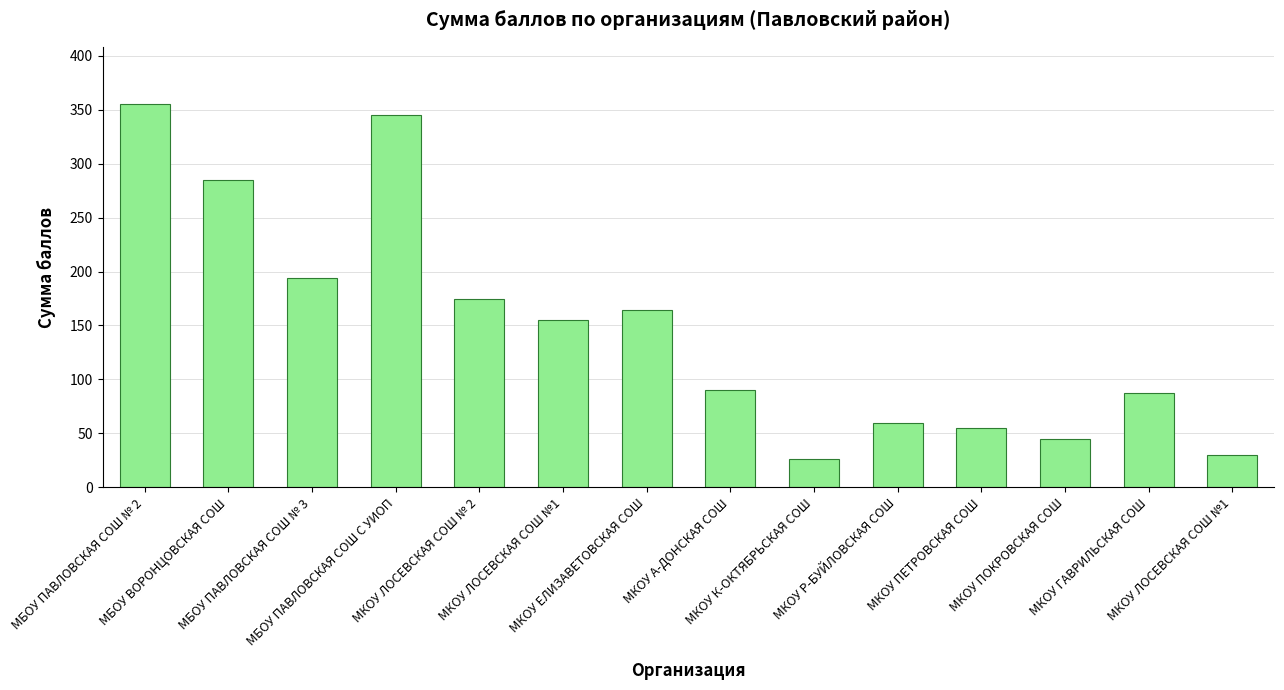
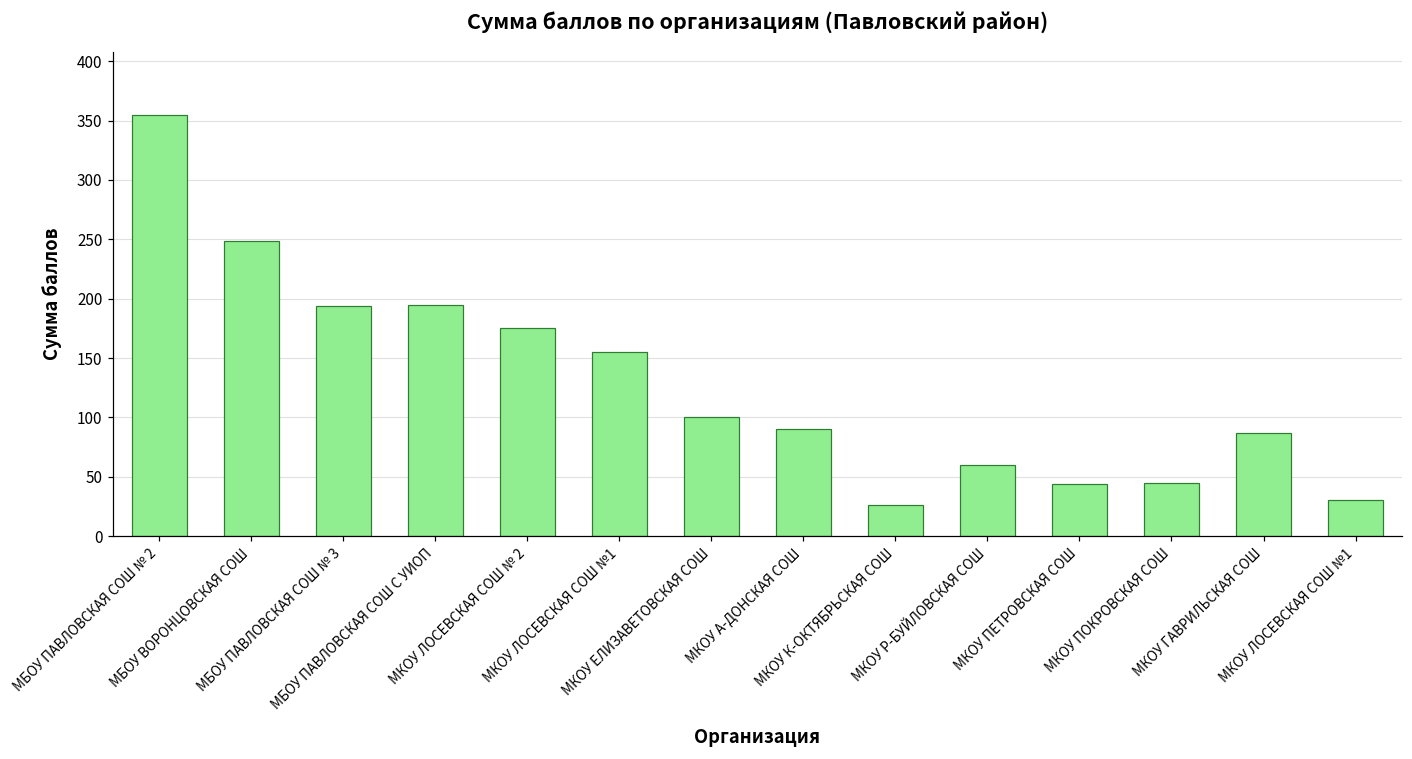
МБОУ ВОРОНЦОВСКАЯ СОШ: 285 -> 249
МБОУ ПАВЛОВСКАЯ СОШ С УИОП: 345 -> 195
МКОУ ЕЛИЗАВЕТОВСКАЯ СОШ: 164 -> 100
МКОУ ПЕТРОВСКАЯ СОШ: 55 -> 44
